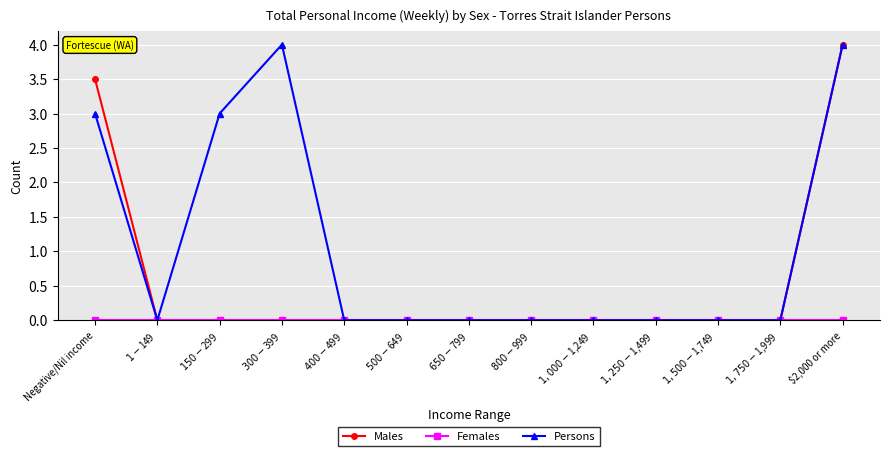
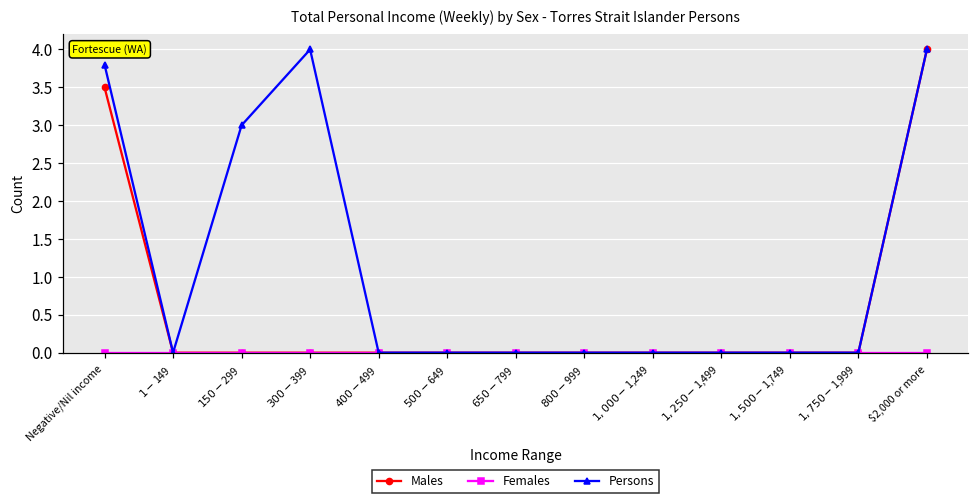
Persons, Negative/Nil income: 3.0 -> 3.8
